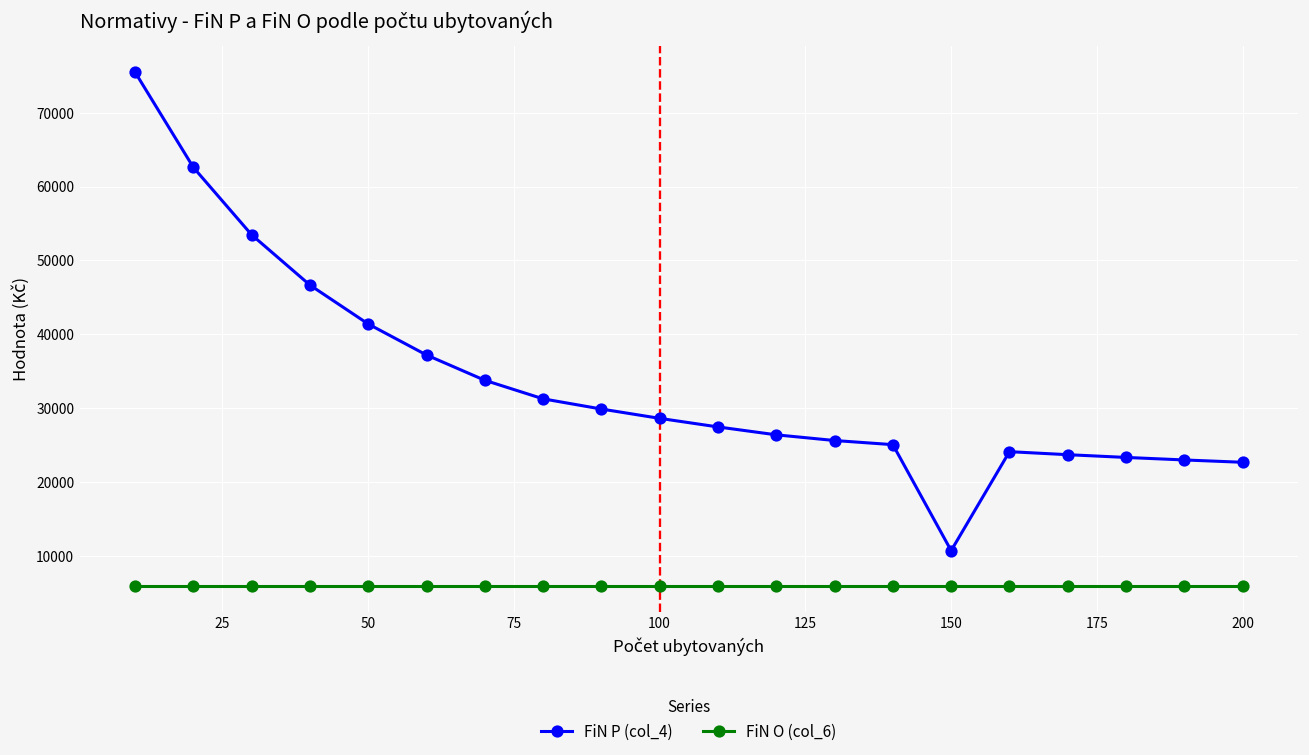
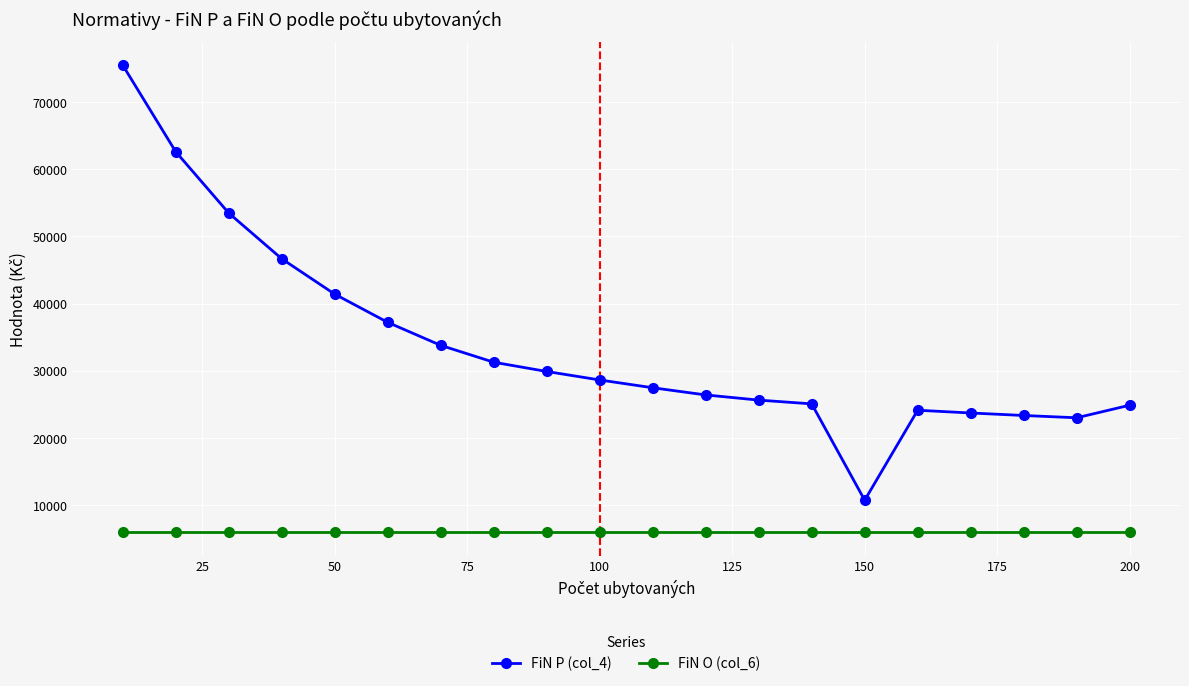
FiN P (col_4), 200: 23000 -> 25000
